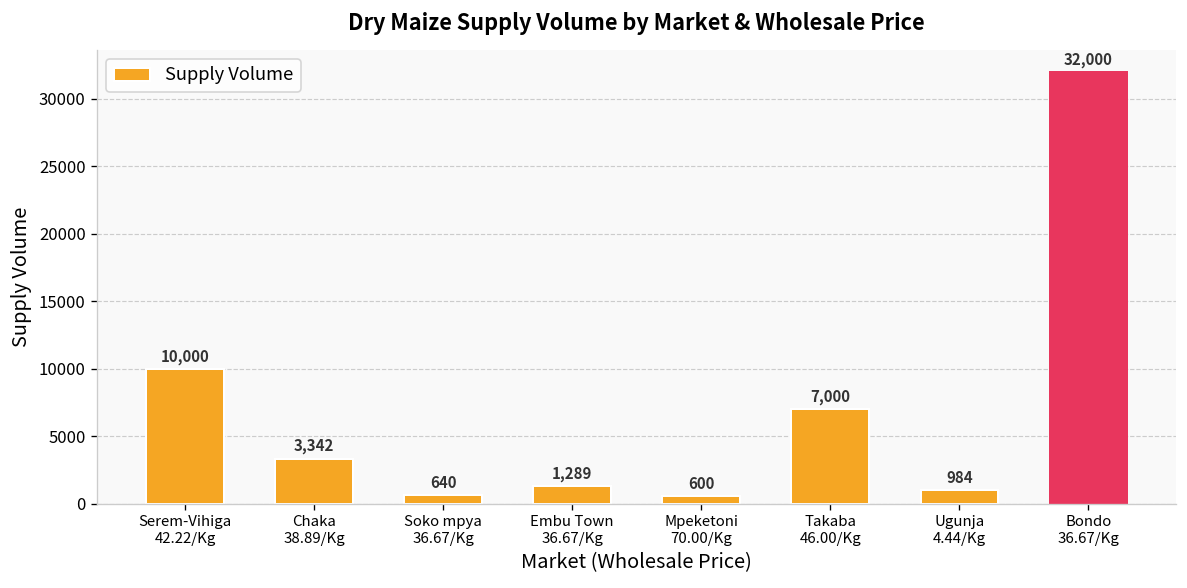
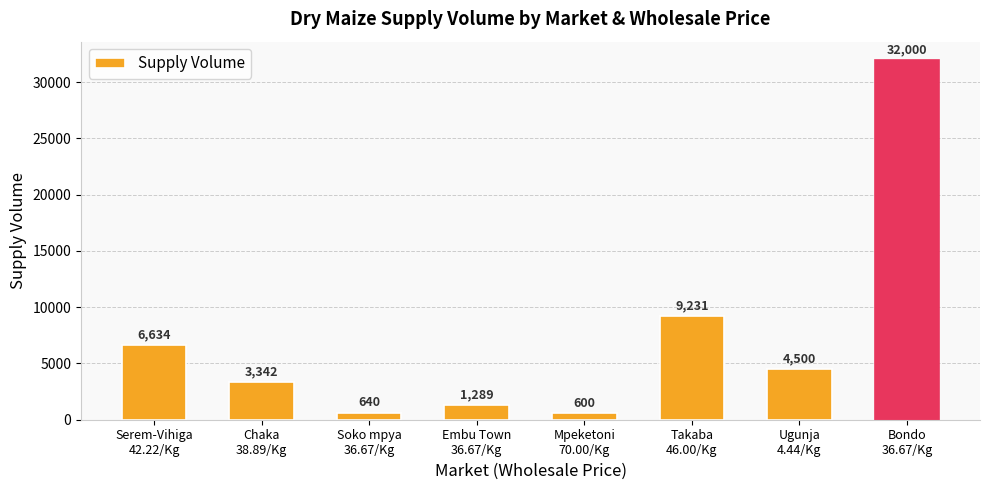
Serem-Vihiga 42.22/Kg: 10,000 -> 6,634
Takaba 46.00/Kg: 7,000 -> 9,231
Ugunja 4.44/Kg: 984 -> 4,500
